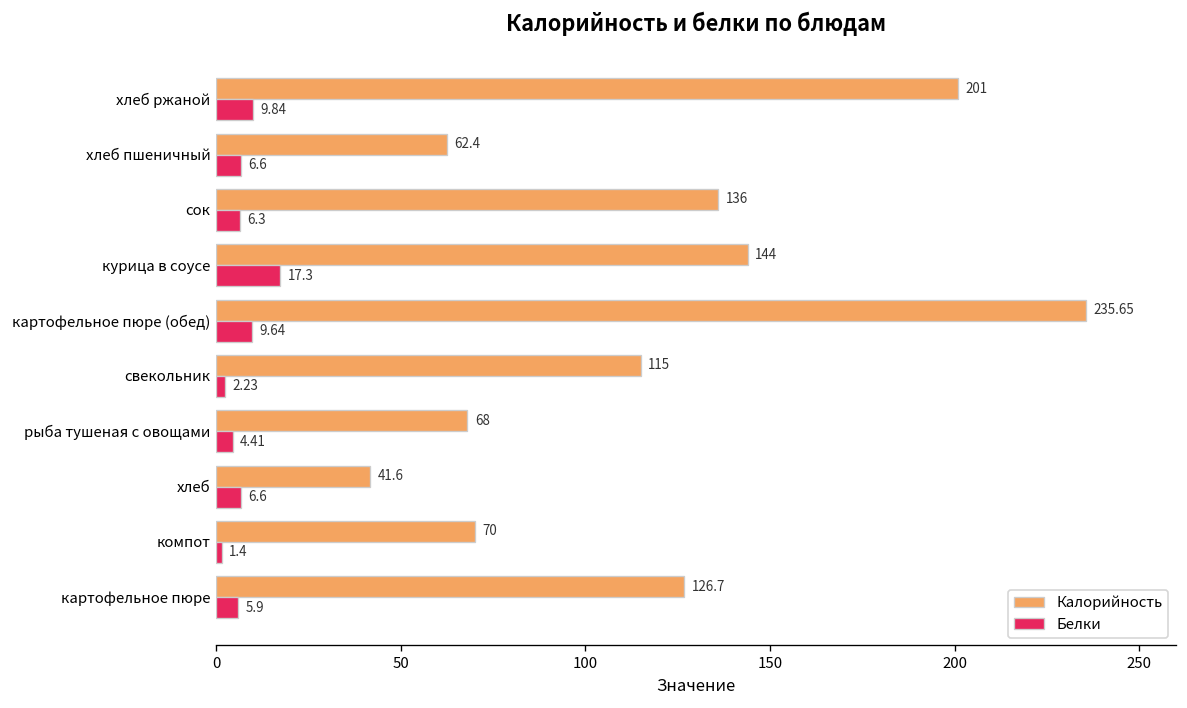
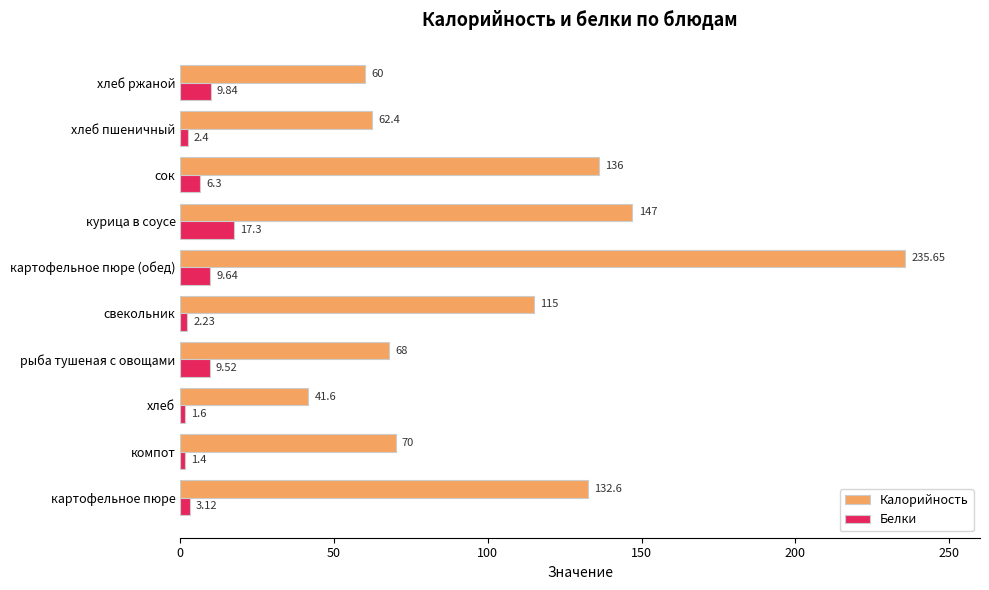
Калорийность, хлеб ржаной: 201 -> 60
Белки, хлеб пшеничный: 6.6 -> 2.4
Калорийность, курица в соусе: 144 -> 147
Белки, рыба тушеная с овощами: 4.41 -> 9.52
Белки, хлеб: 6.6 -> 1.6
Калорийность, картофельное пюре: 126.7 -> 132.6
Белки, картофельное пюре: 5.9 -> 3.12
